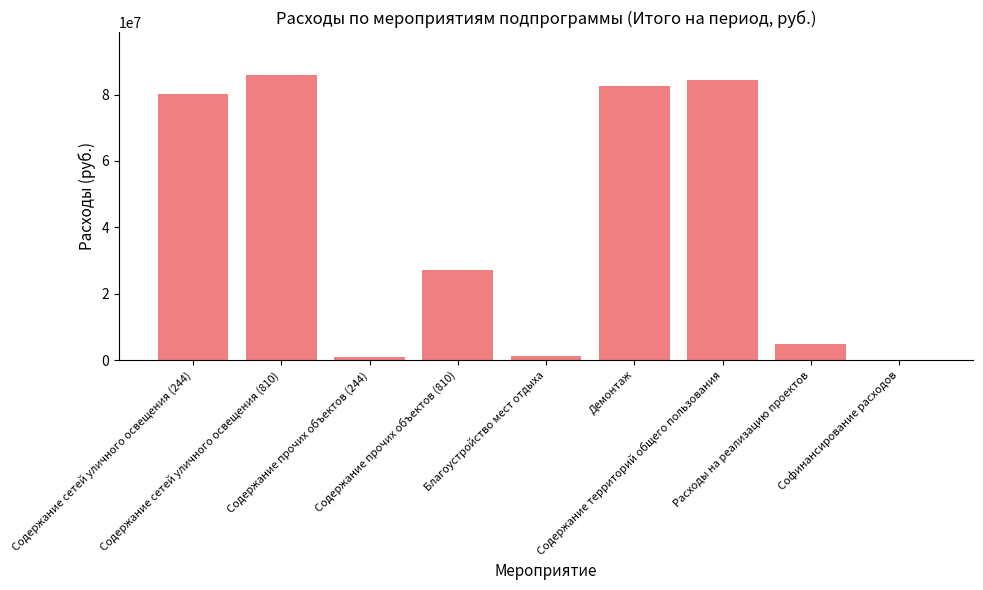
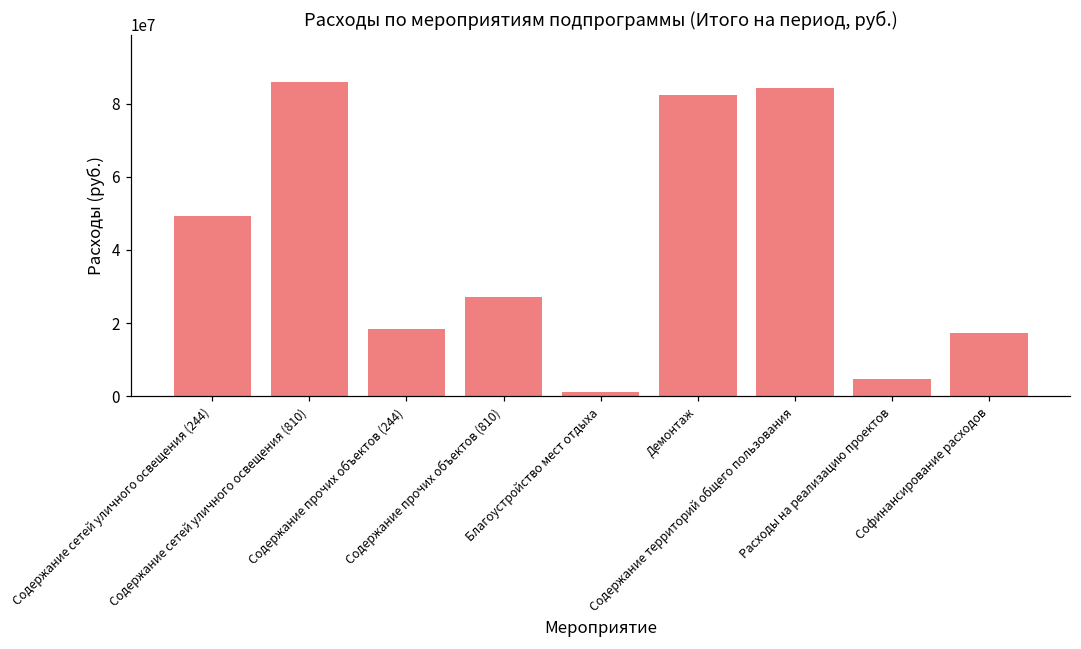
Содержание сетей уличного освещения (244): 80000000 -> 49000000
Содержание прочих объектов (244): 1000000 -> 18000000
Софинансирование расходов: 0 -> 17000000
